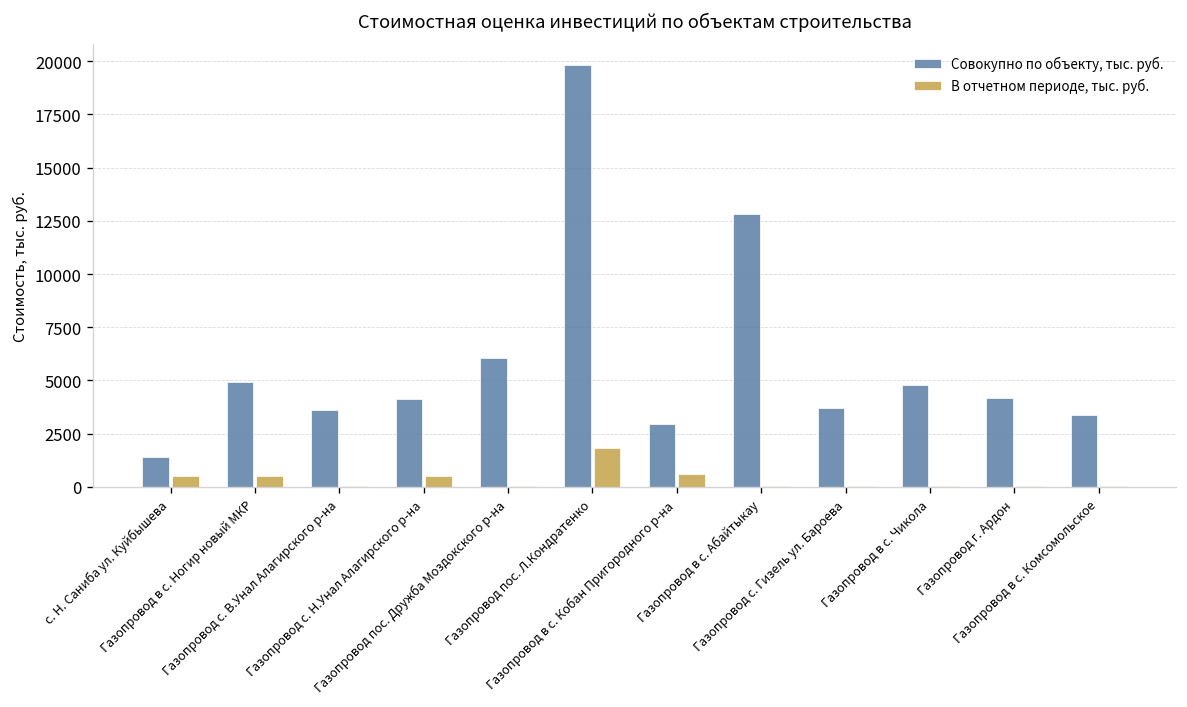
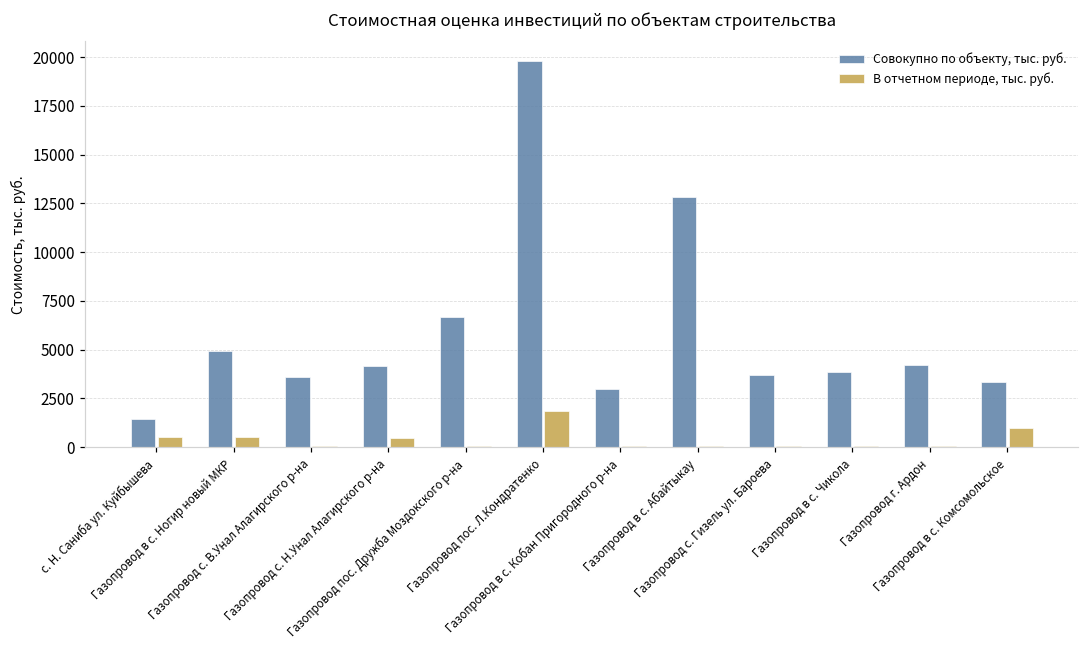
Совокупно по объекту, тыс. руб., Газопровод пос. Дружба Моздокского р-на: 6100 -> 6700
В отчетном периоде, тыс. руб., Газопровод в с. Кобан Пригородного р-на: 600 -> 100
Совокупно по объекту, тыс. руб., Газопровод в с. Чикола: 4800 -> 3800
В отчетном периоде, тыс. руб., Газопровод в с. Комсомольское: 100 -> 1000
